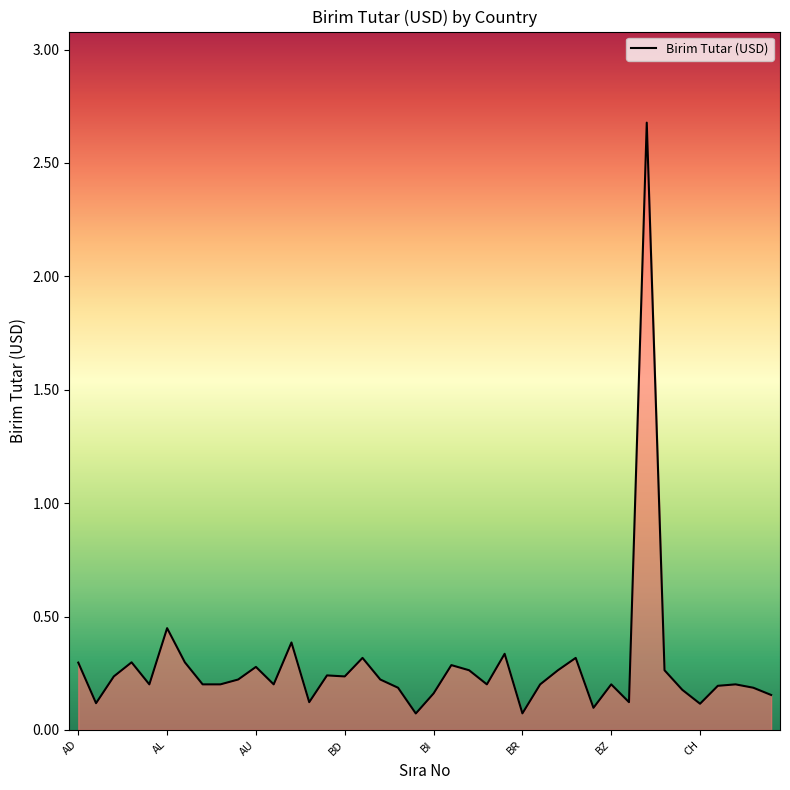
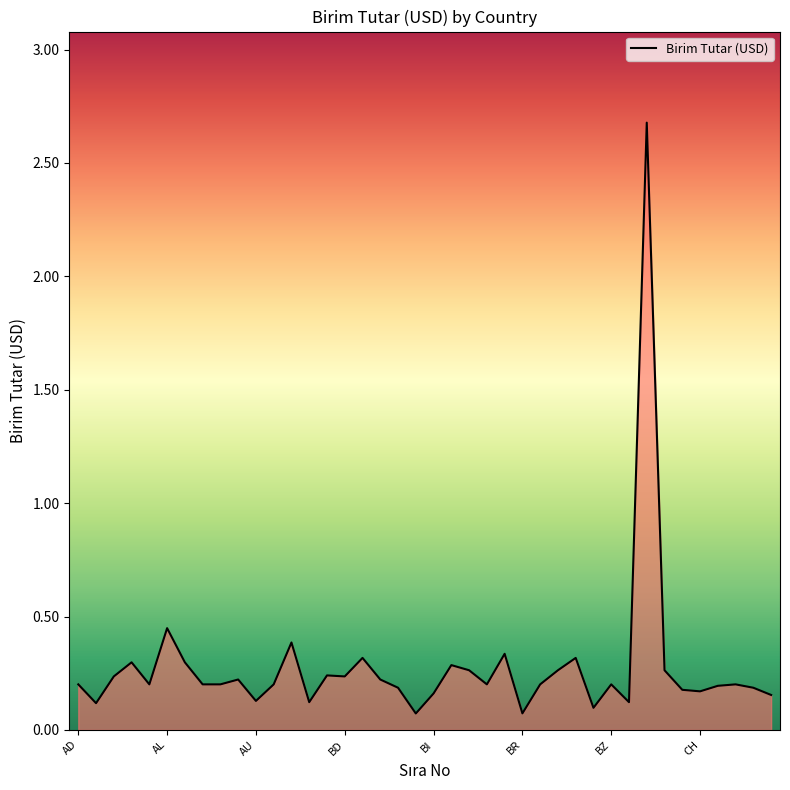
AD: 0.30 -> 0.20
AU: 0.28 -> 0.13
CH: 0.12 -> 0.17
